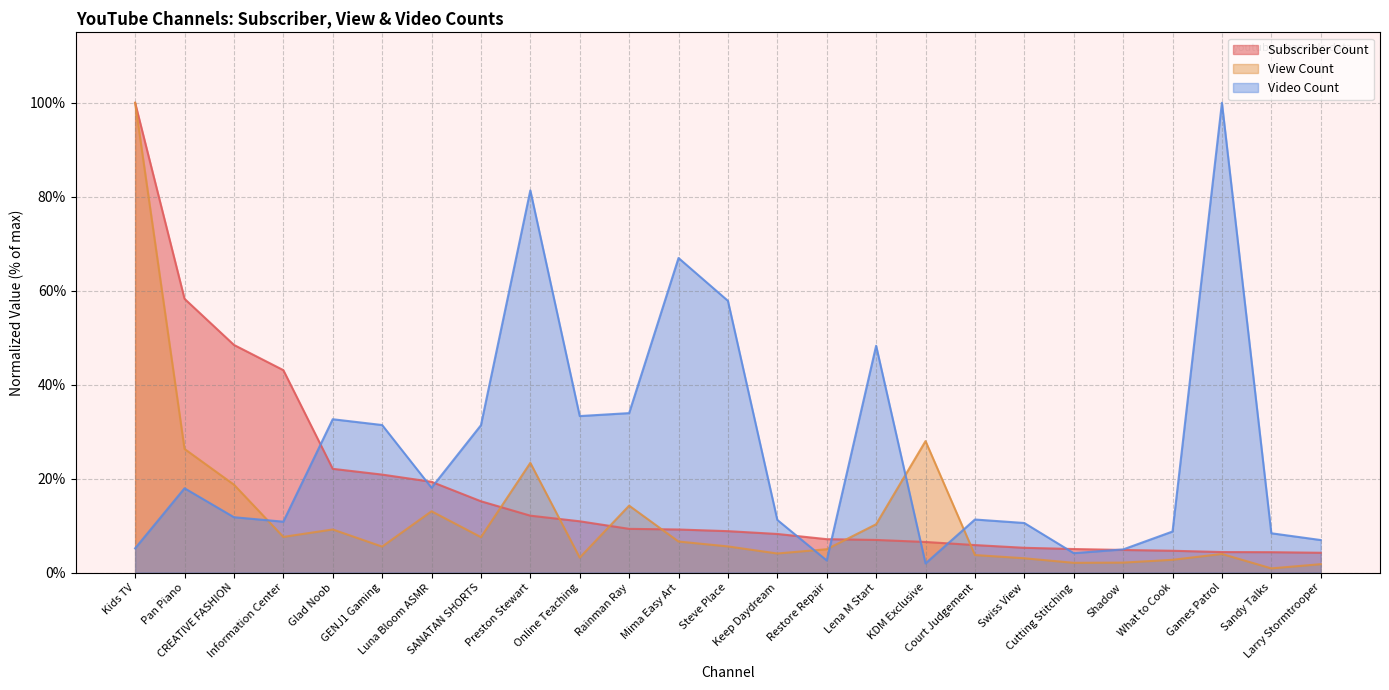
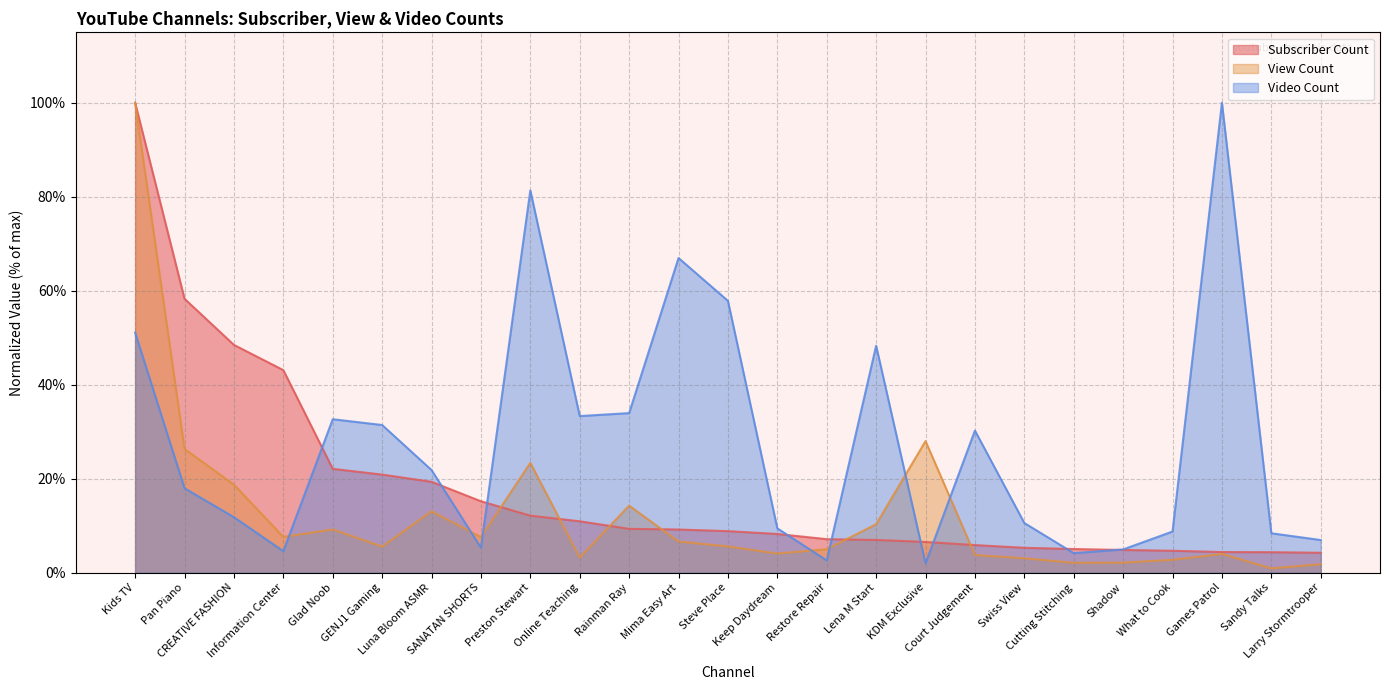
Video Count, Kids TV: 5% -> 51%
Video Count, Information Center: 11% -> 5%
Video Count, Luna Bloom ASMR: 18% -> 22%
Video Count, SANATAN SHORTS: 31% -> 5%
Video Count, Keep Daydream: 11% -> 9%
Video Count, Court Judgement: 11% -> 30%
